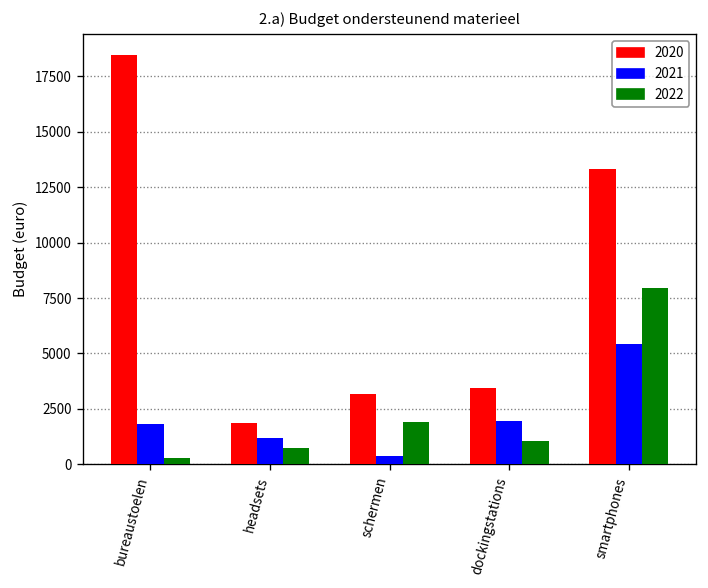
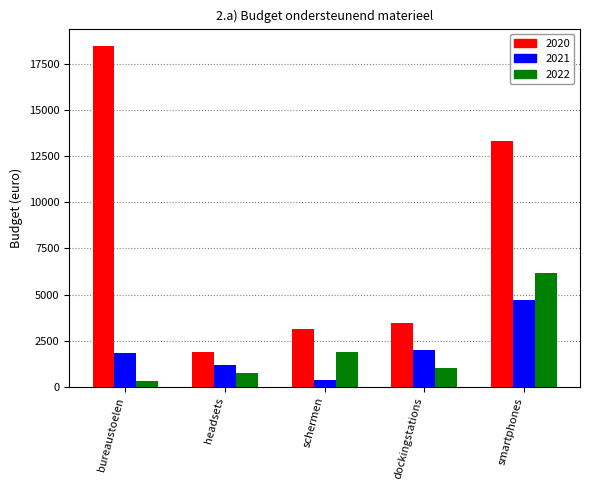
2021, smartphones: 5400 -> 4700
2022, smartphones: 8000 -> 6200
